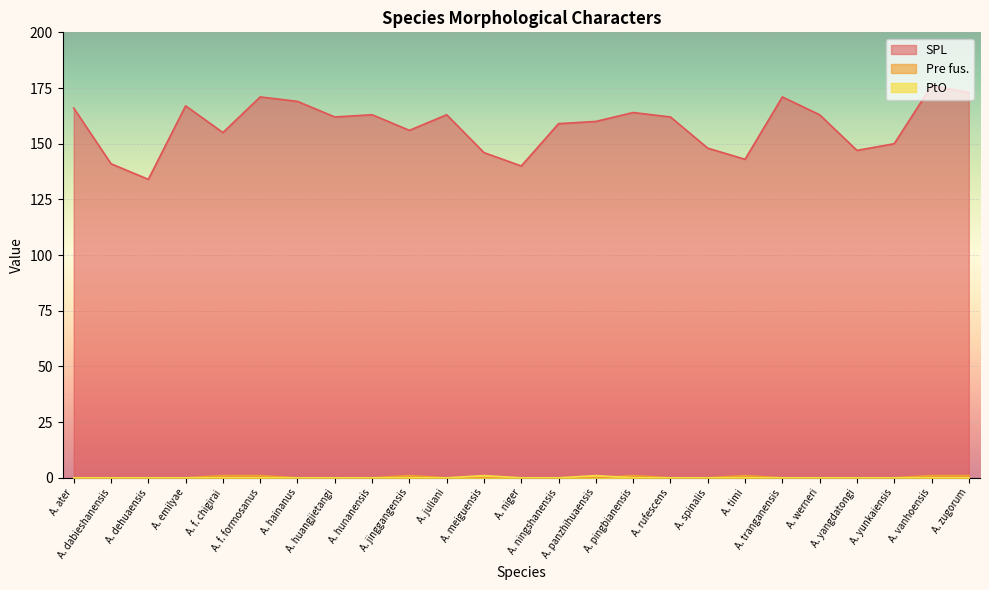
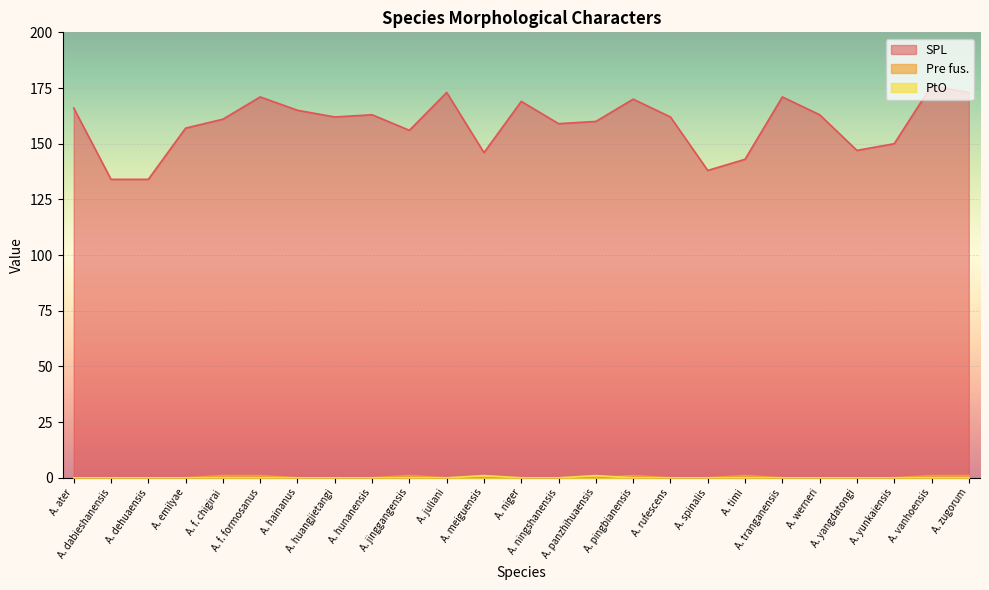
SPL, A. dabieshanensis: 141 -> 134
SPL, A. emilyae: 167 -> 157
SPL, A. f. chigirai: 155 -> 161
SPL, A. hainanus: 169 -> 165
SPL, A. juliani: 163 -> 173
SPL, A. niger: 140 -> 169
SPL, A. pingbianensis: 164 -> 170
SPL, A. spinalis: 148 -> 138
